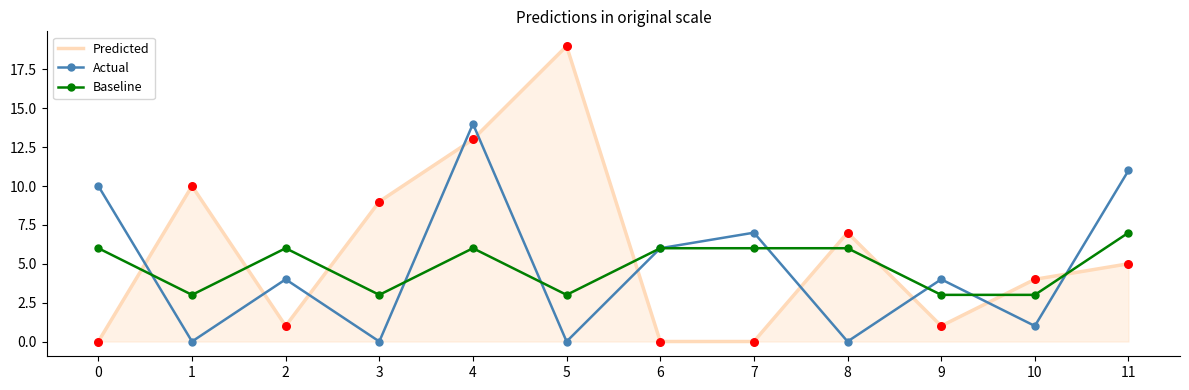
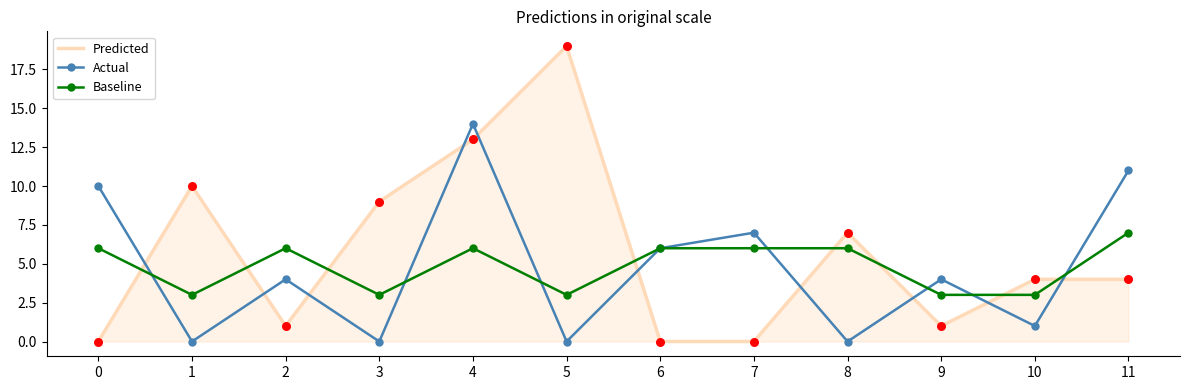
Predicted, 11: 5 -> 4
